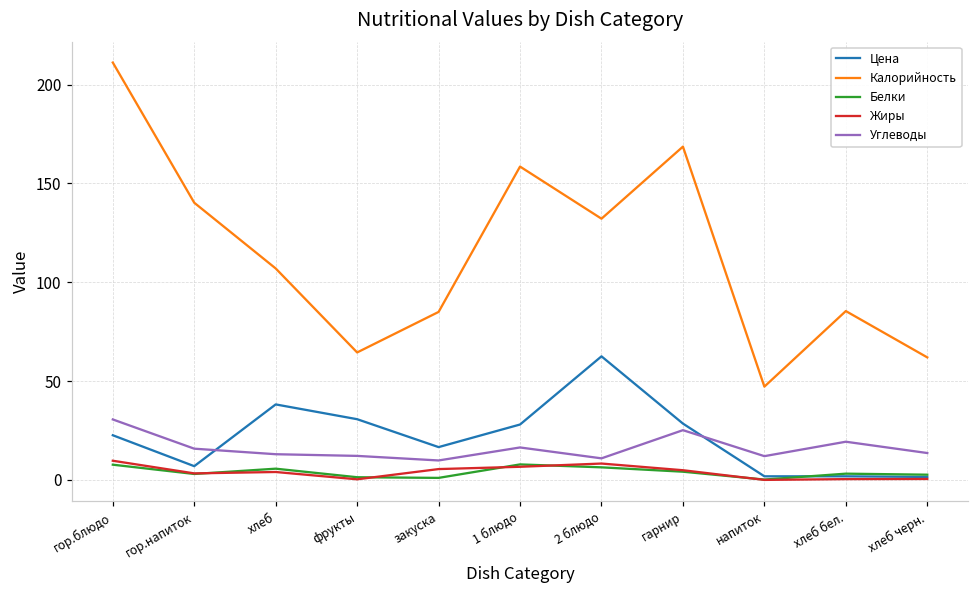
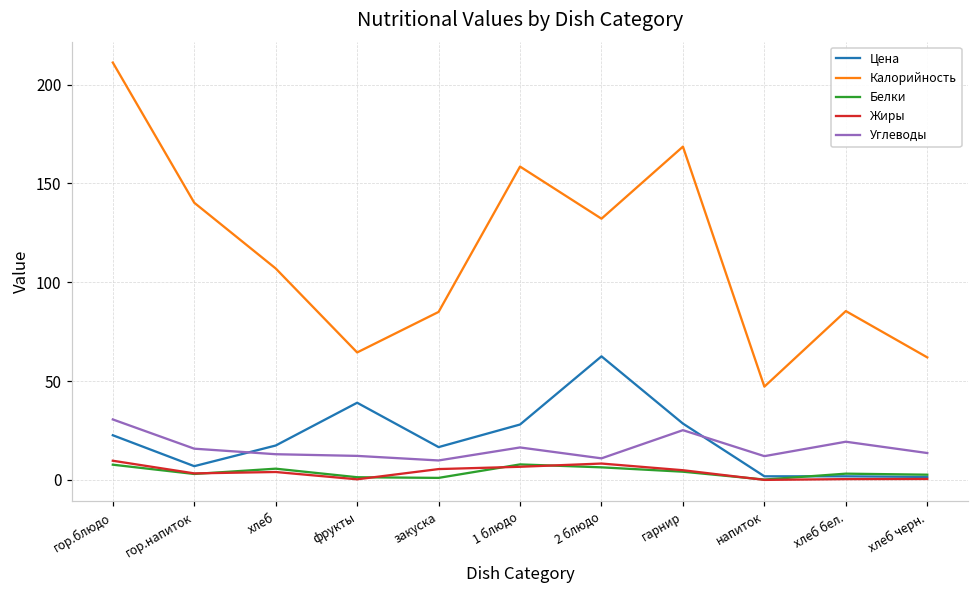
Цена, хлеб: 38 -> 17
Цена, фрукты: 31 -> 39
